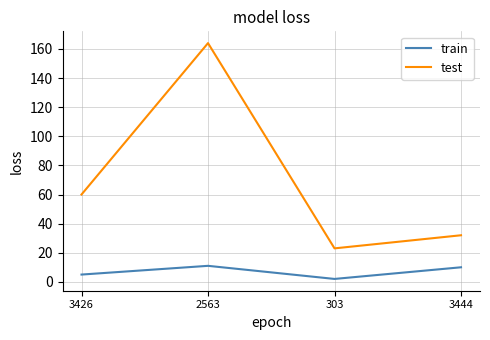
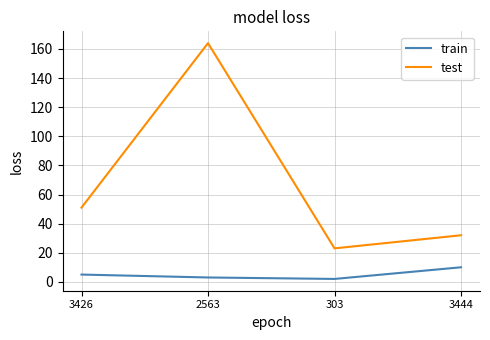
test, 3426: 60 -> 51
train, 2563: 11 -> 3
